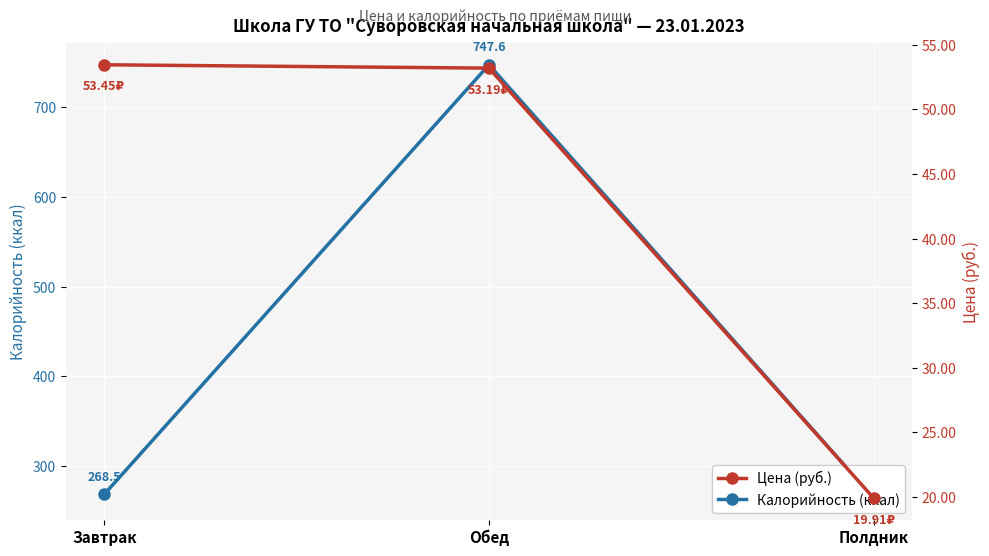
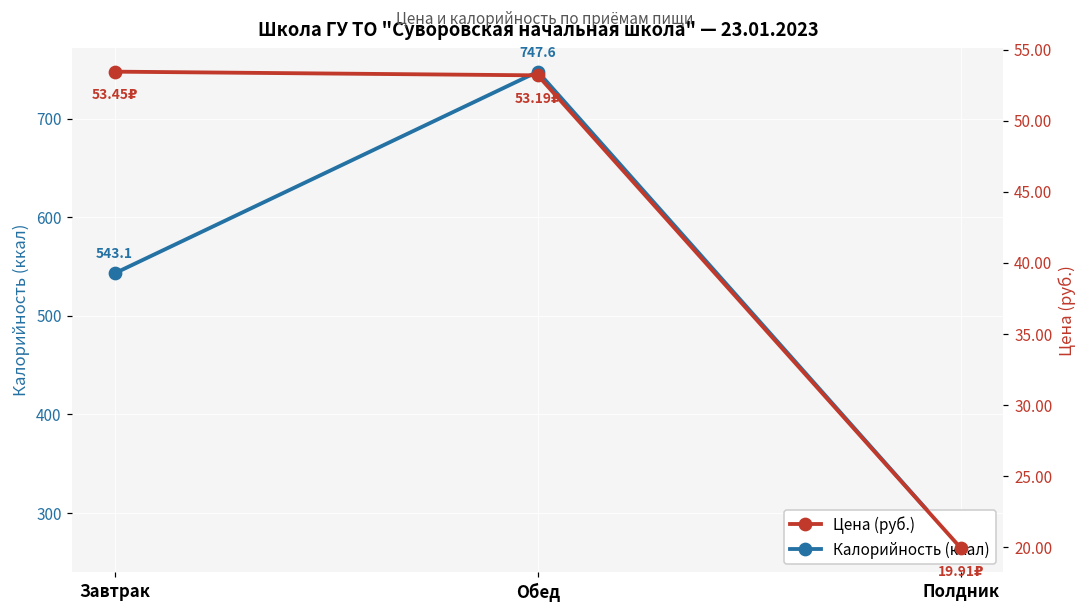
Калорийность (ккал), Завтрак: 268.5 -> 543.1
